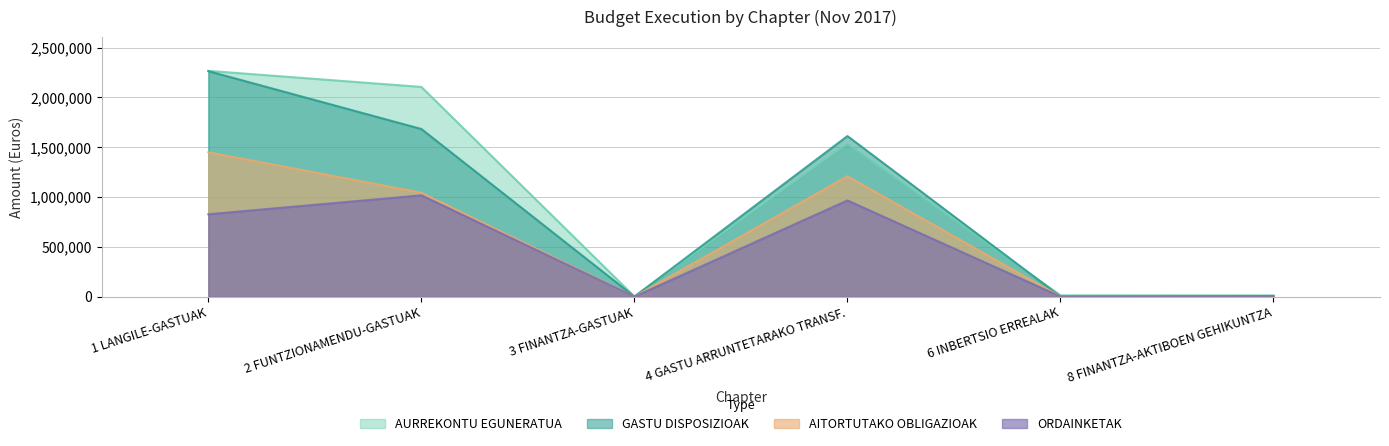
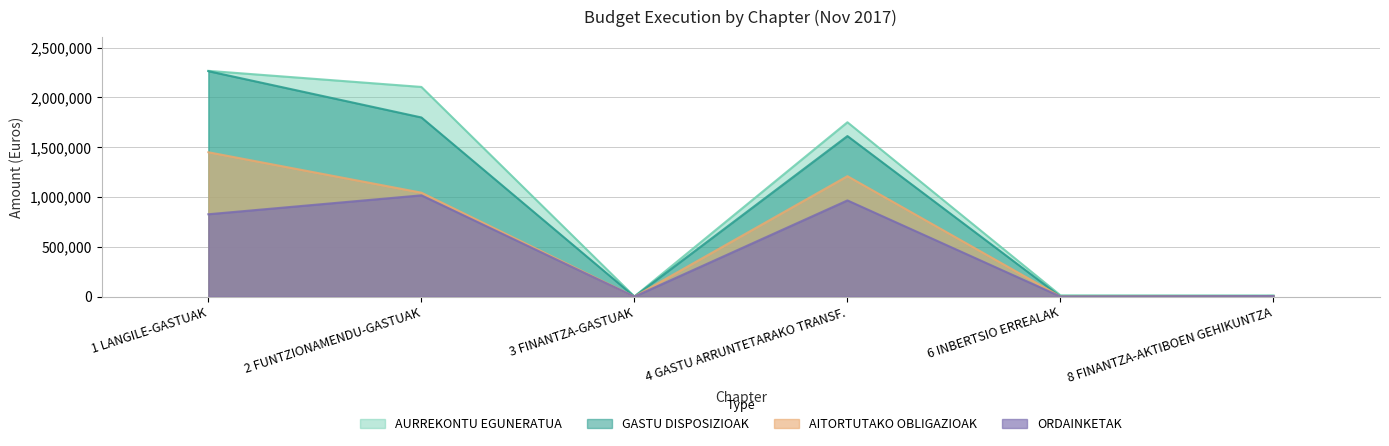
GASTU DISPOSIZIOAK, 2 FUNTZIONAMENDU-GASTUAK: 1,700,000 -> 1,800,000
AURREKONTU EGUNERATUA, 4 GASTU ARRUNTETARAKO TRANSF.: 1,500,000 -> 1,800,000
